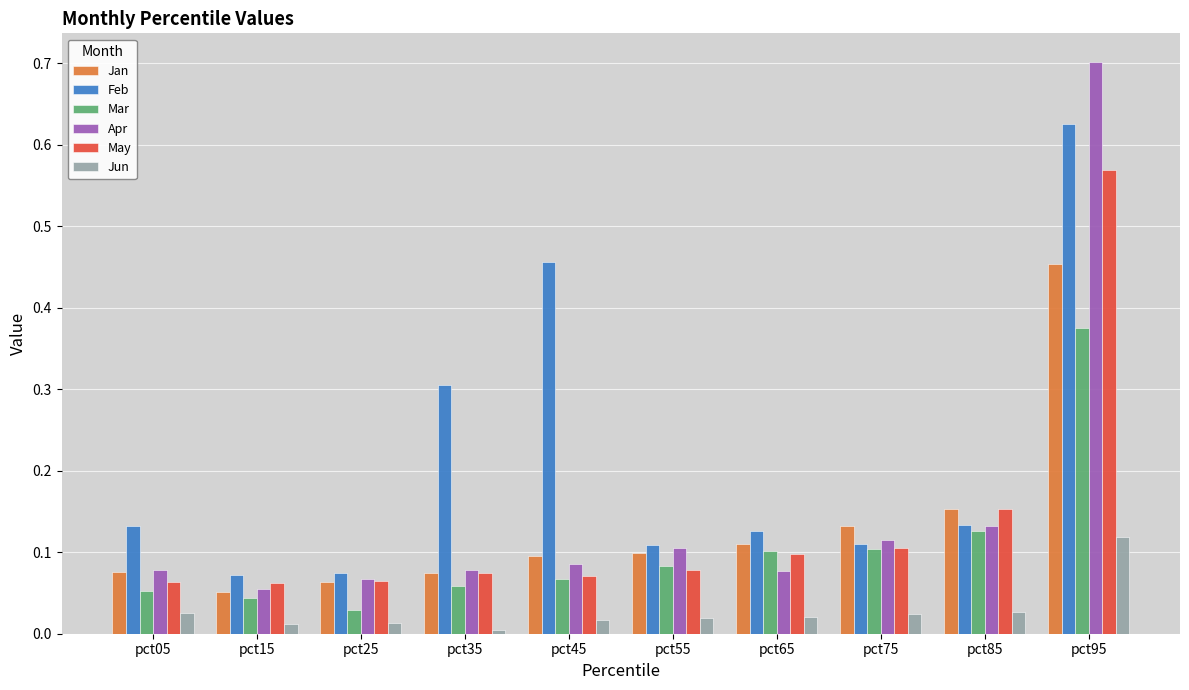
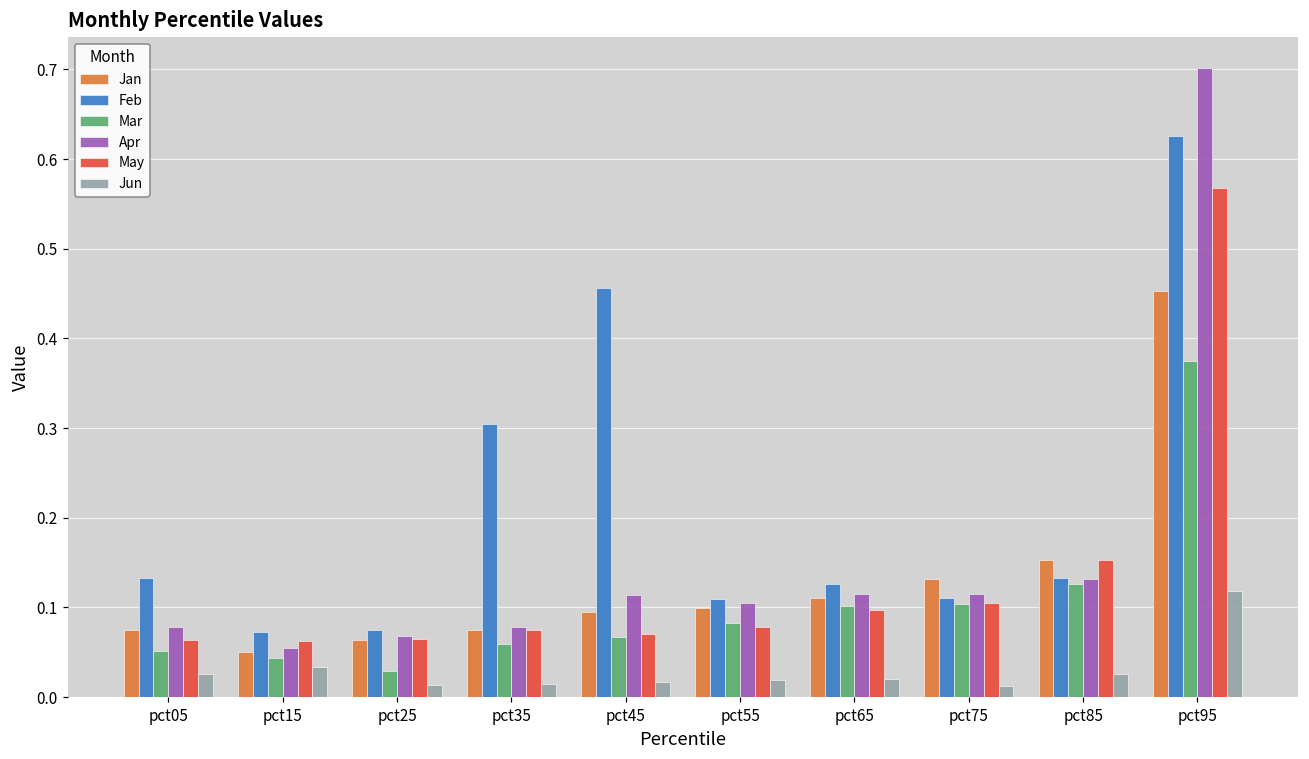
Jun, pct15: 0.01 -> 0.03
Jun, pct35: 0.00 -> 0.01
Apr, pct45: 0.09 -> 0.11
Apr, pct65: 0.08 -> 0.12
Jun, pct75: 0.02 -> 0.01
